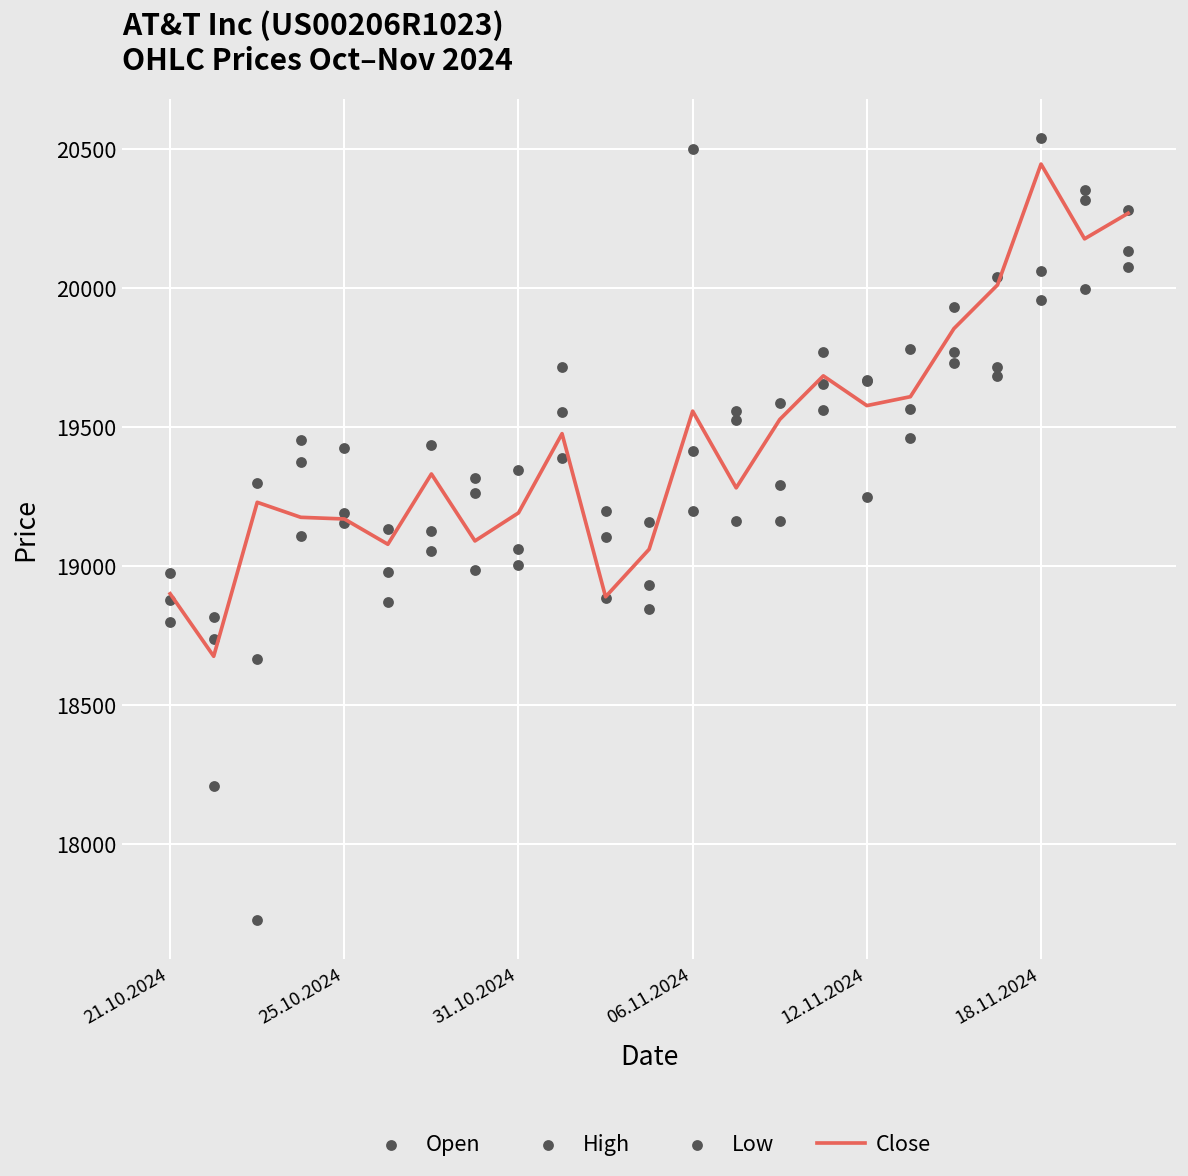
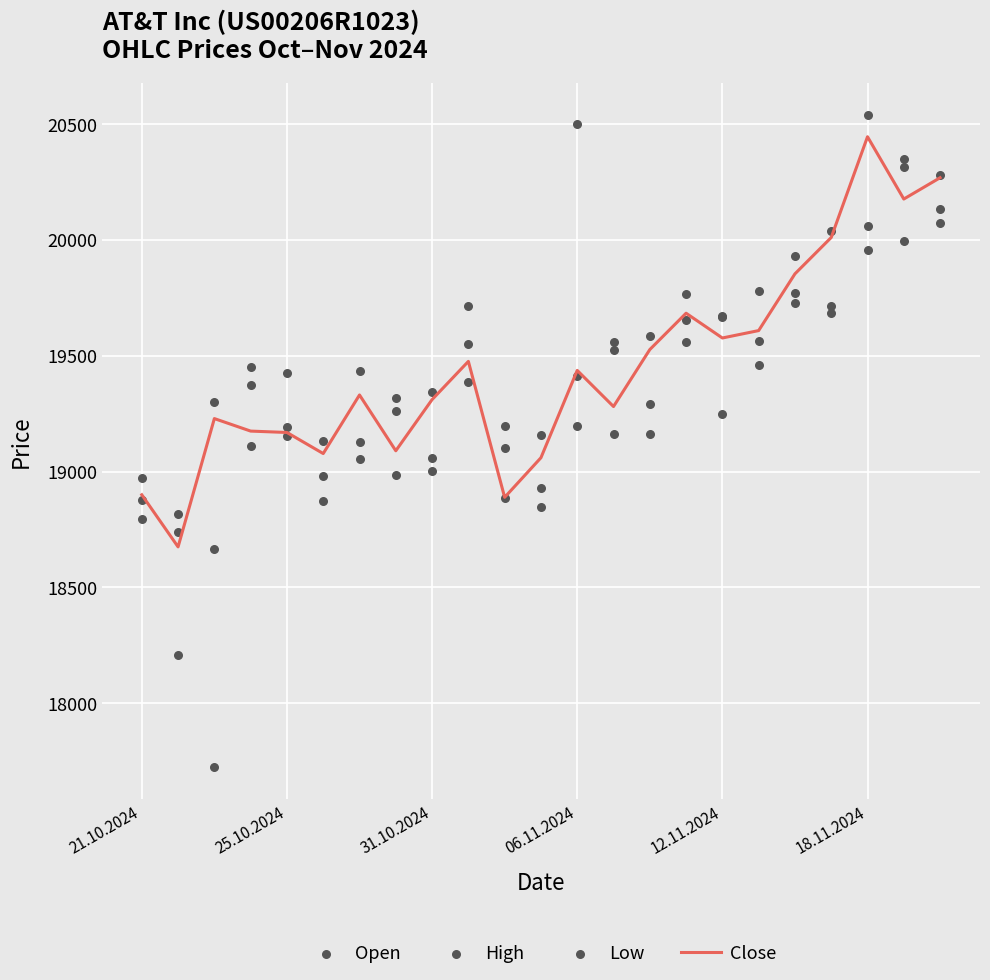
Close, 31.10.2024: 19190 -> 19310
Close, 06.11.2024: 19560 -> 19440
